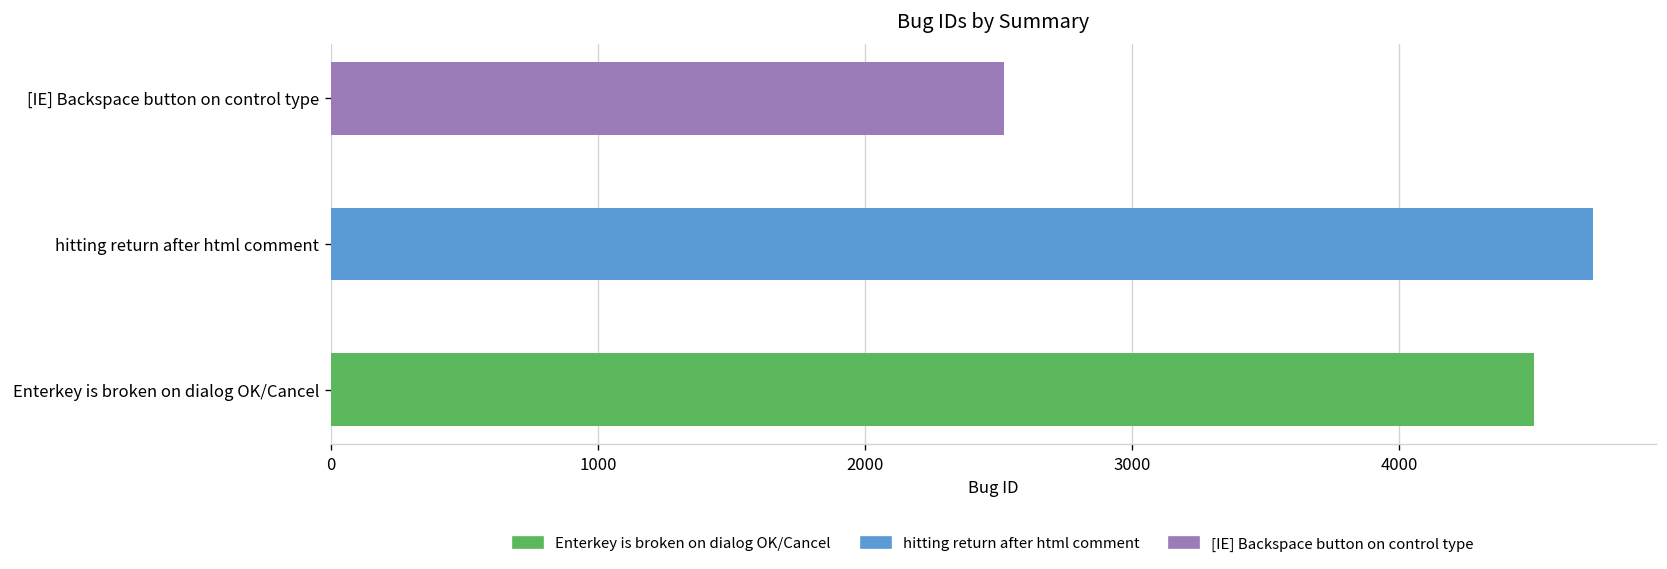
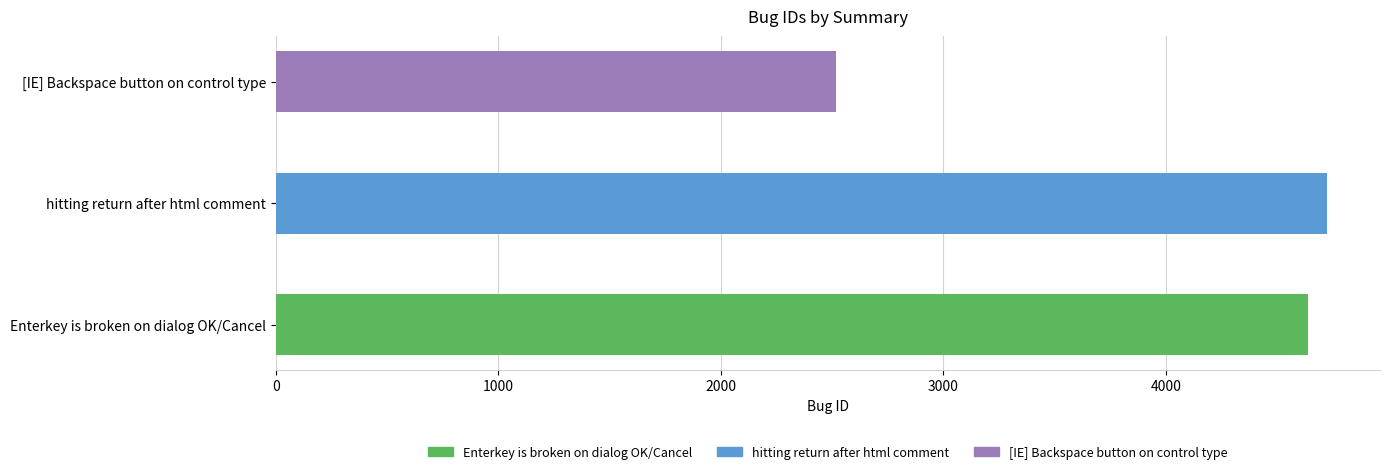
Enterkey is broken on dialog OK/Cancel: 4500 -> 4640
